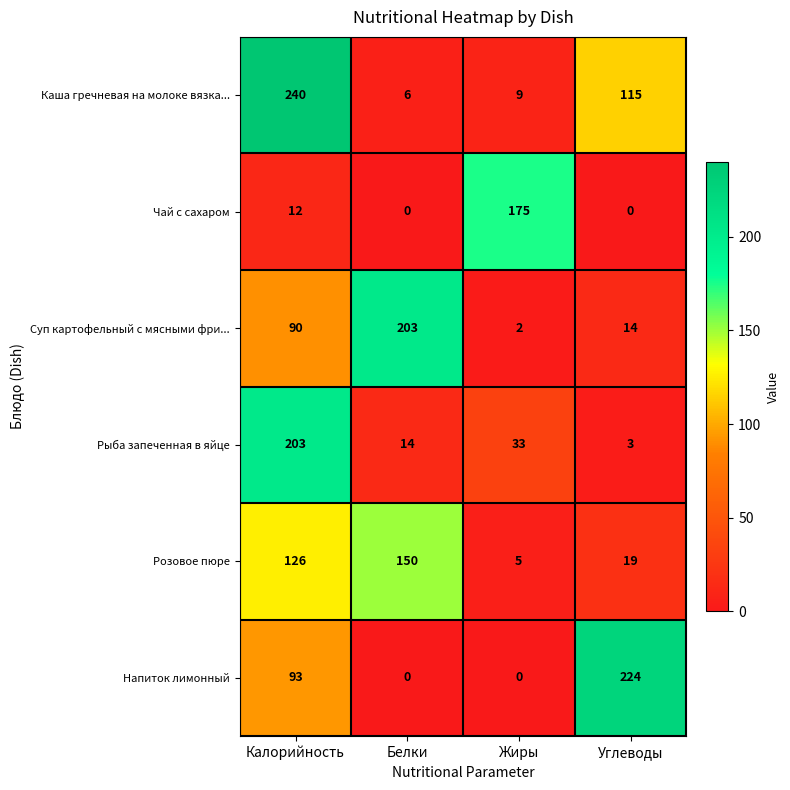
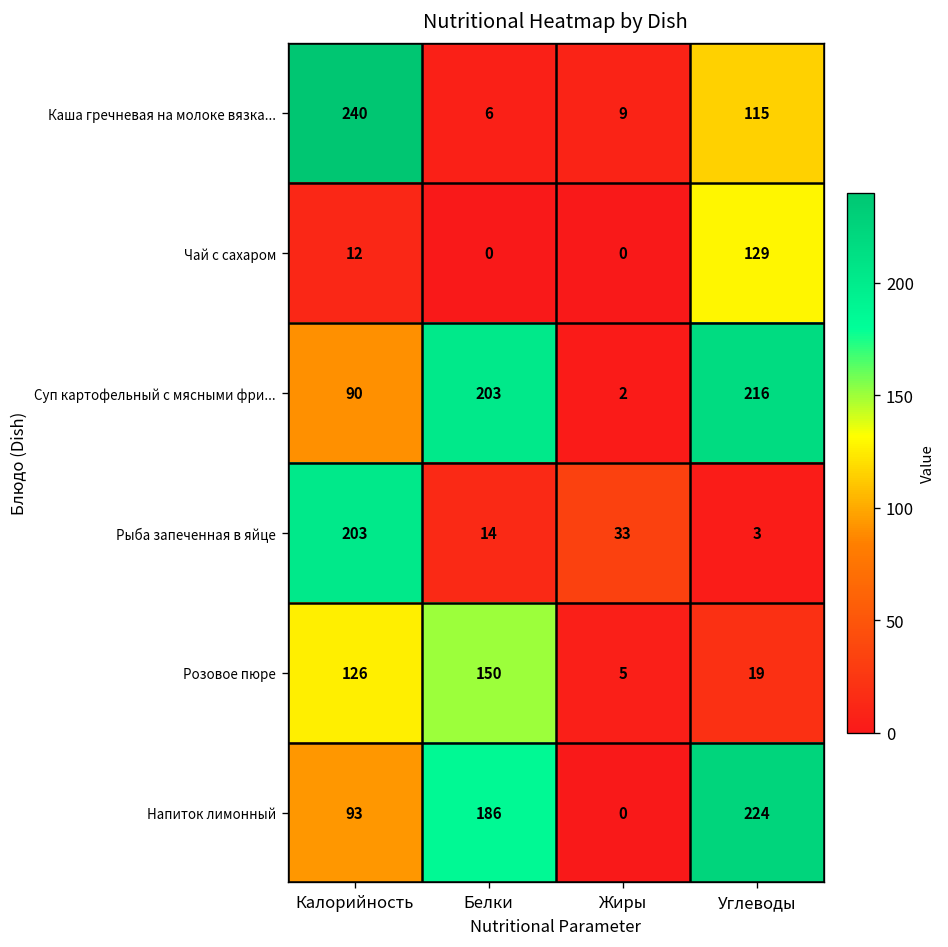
Чай с сахаром, Жиры: 175 -> 0
Чай с сахаром, Углеводы: 0 -> 129
Суп картофельный с мясными фри..., Углеводы: 14 -> 216
Напиток лимонный, Белки: 0 -> 186
